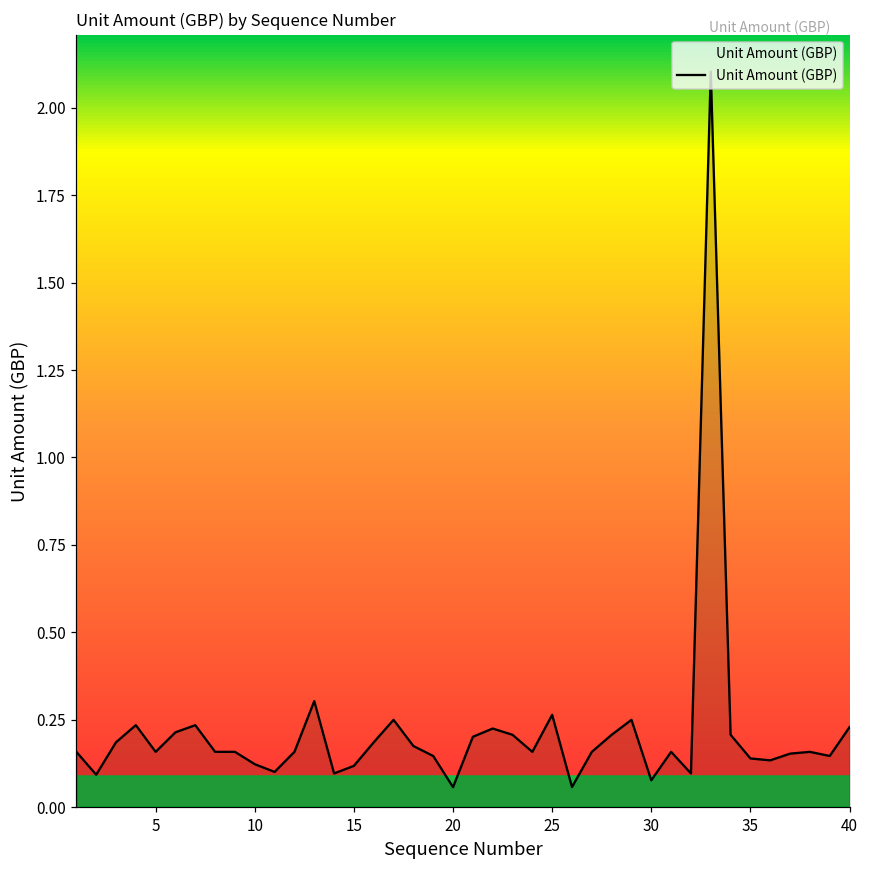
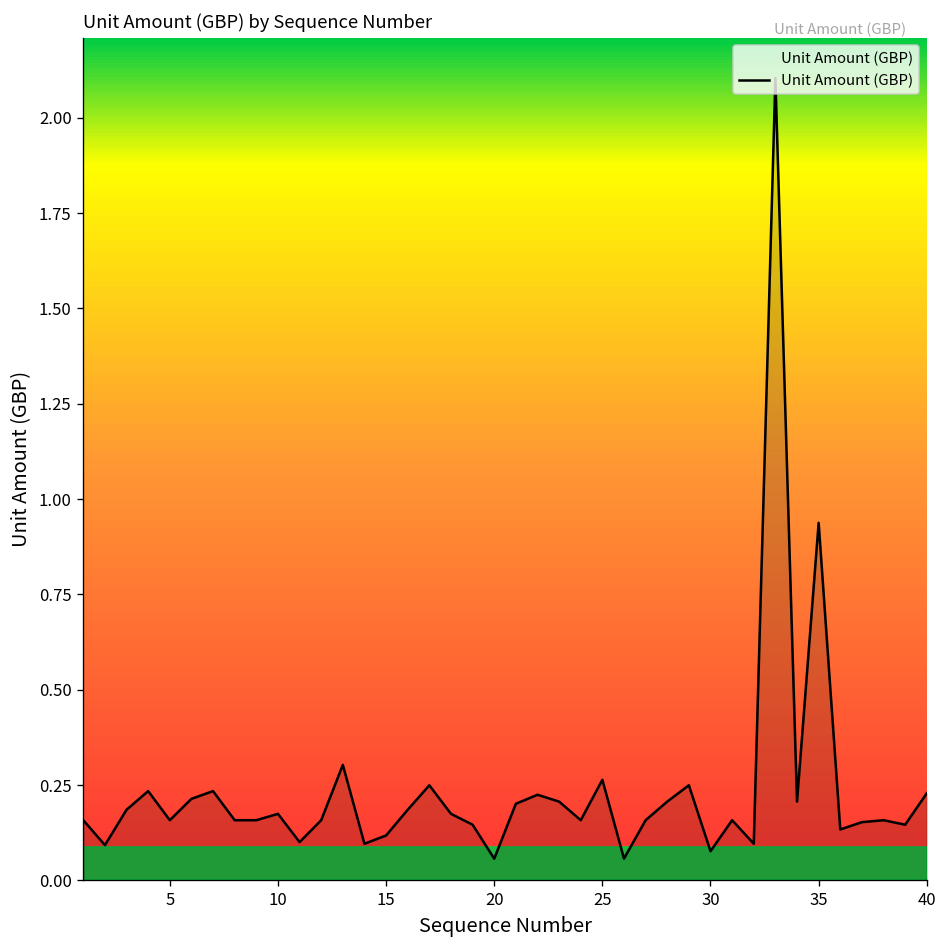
10: 0.12 -> 0.17
35: 0.14 -> 0.94
